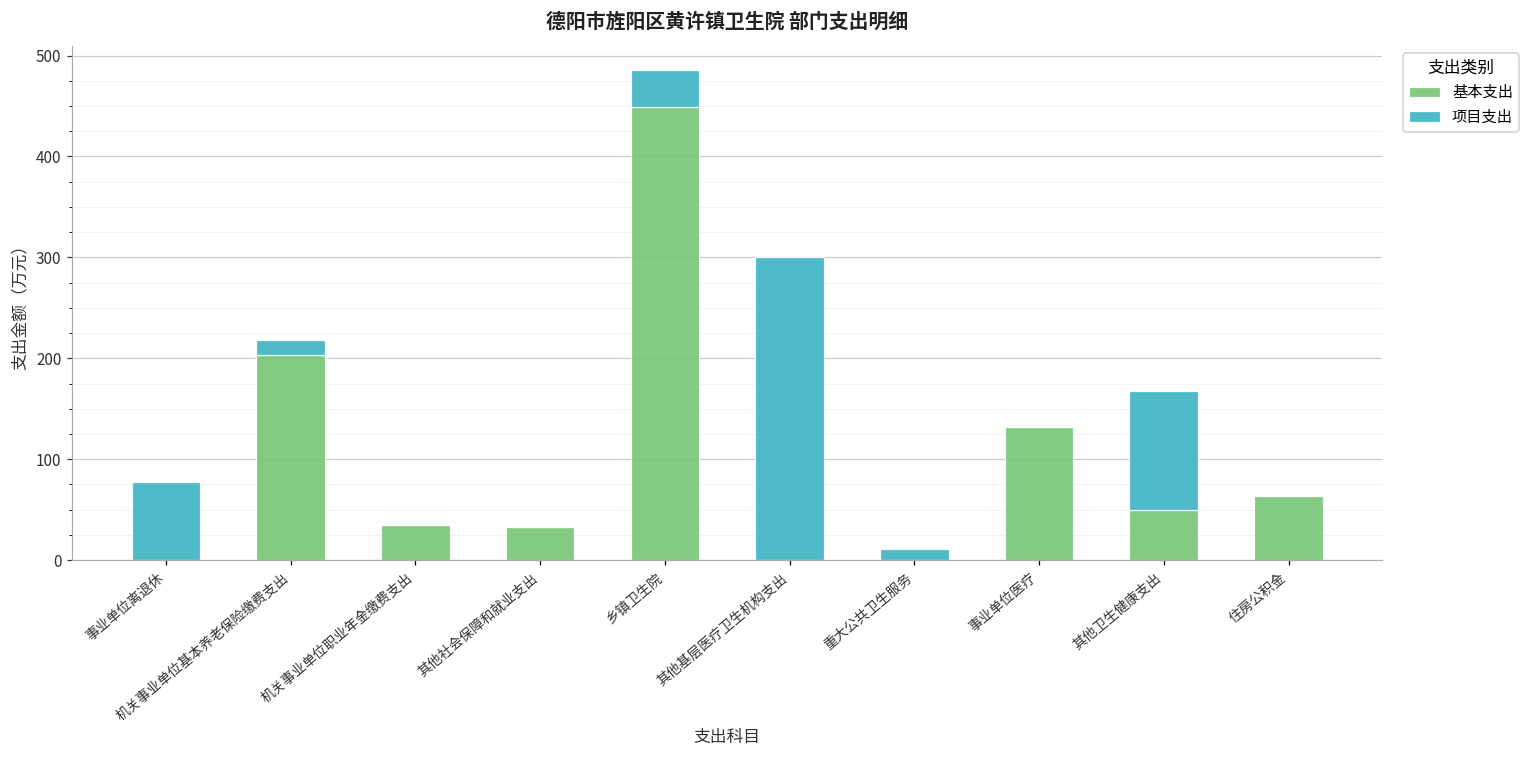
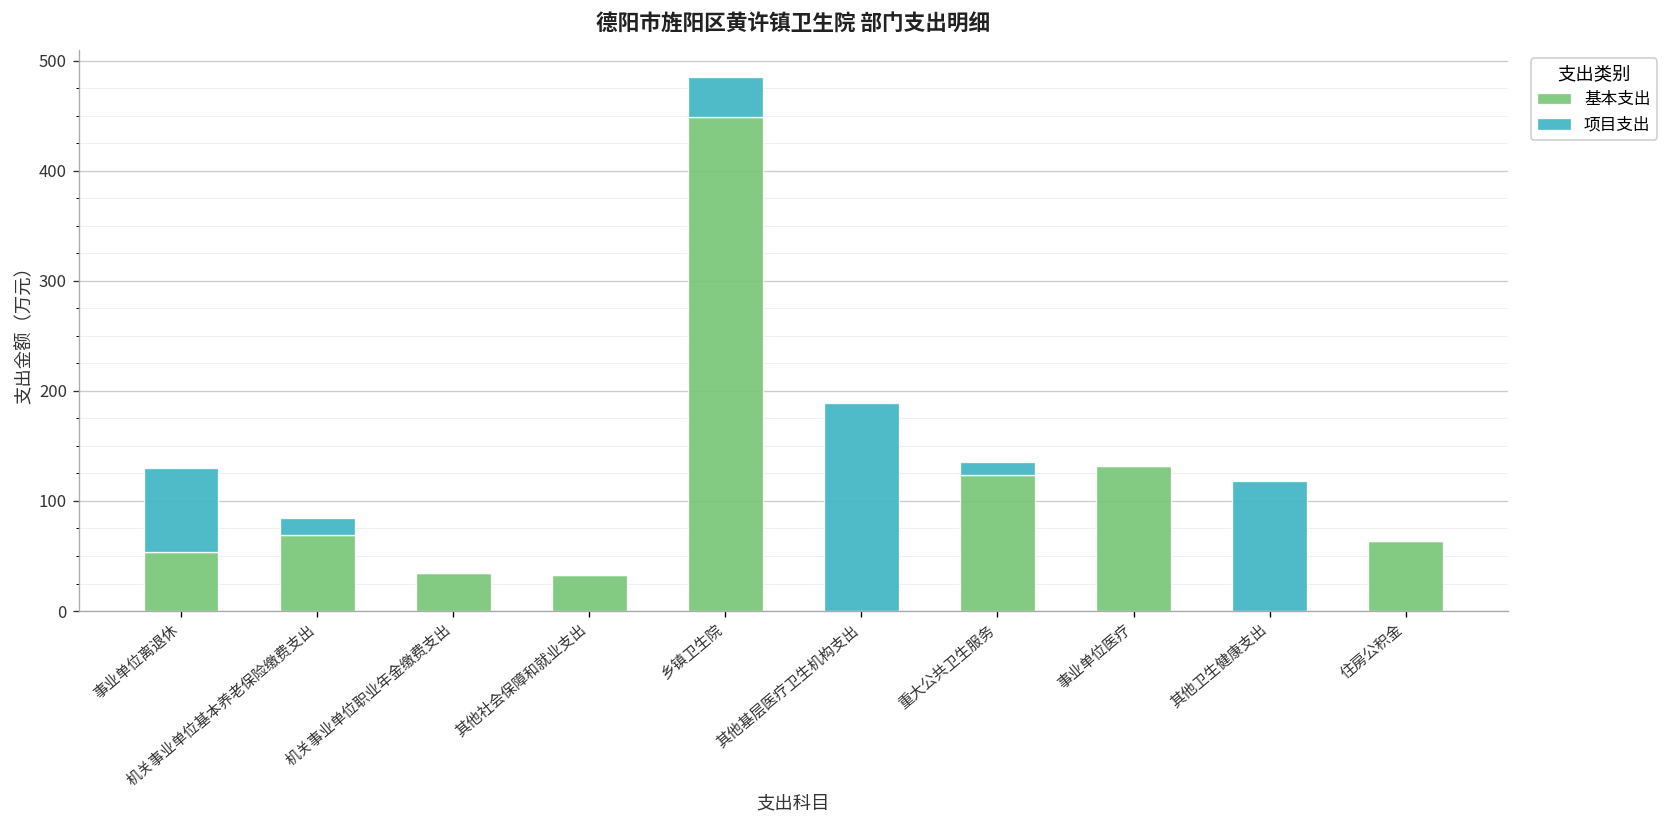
基本支出, 事业单位离退休: 0 -> 50
基本支出, 机关事业单位基本养老保险缴费支出: 200 -> 70
项目支出, 其他基层医疗卫生机构支出: 300 -> 190
基本支出, 重大公共卫生服务: 0 -> 120
基本支出, 其他卫生健康支出: 50 -> 0
